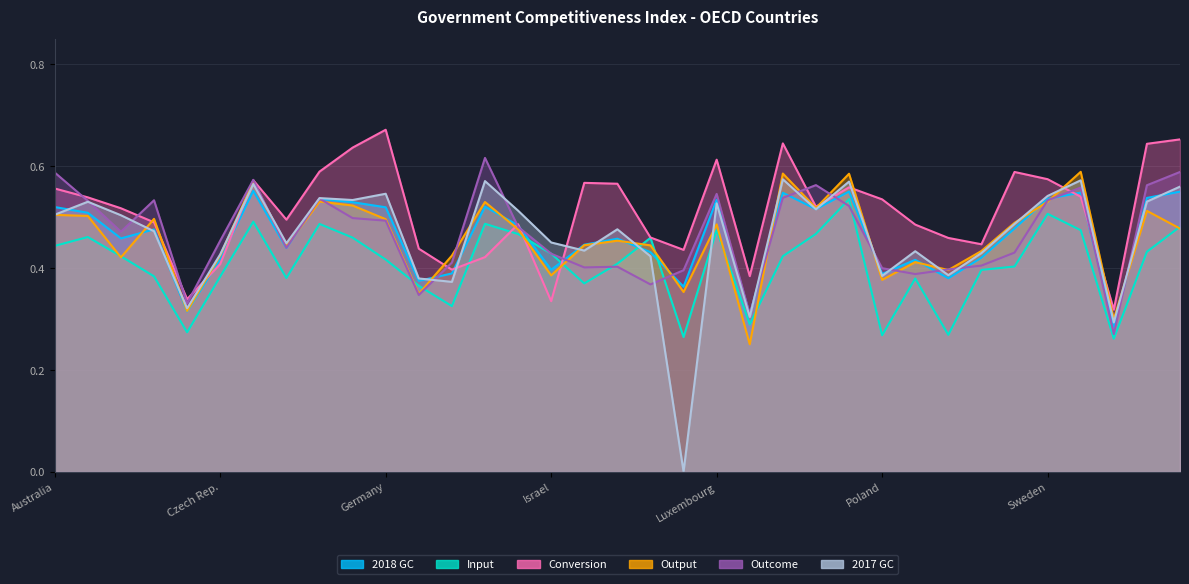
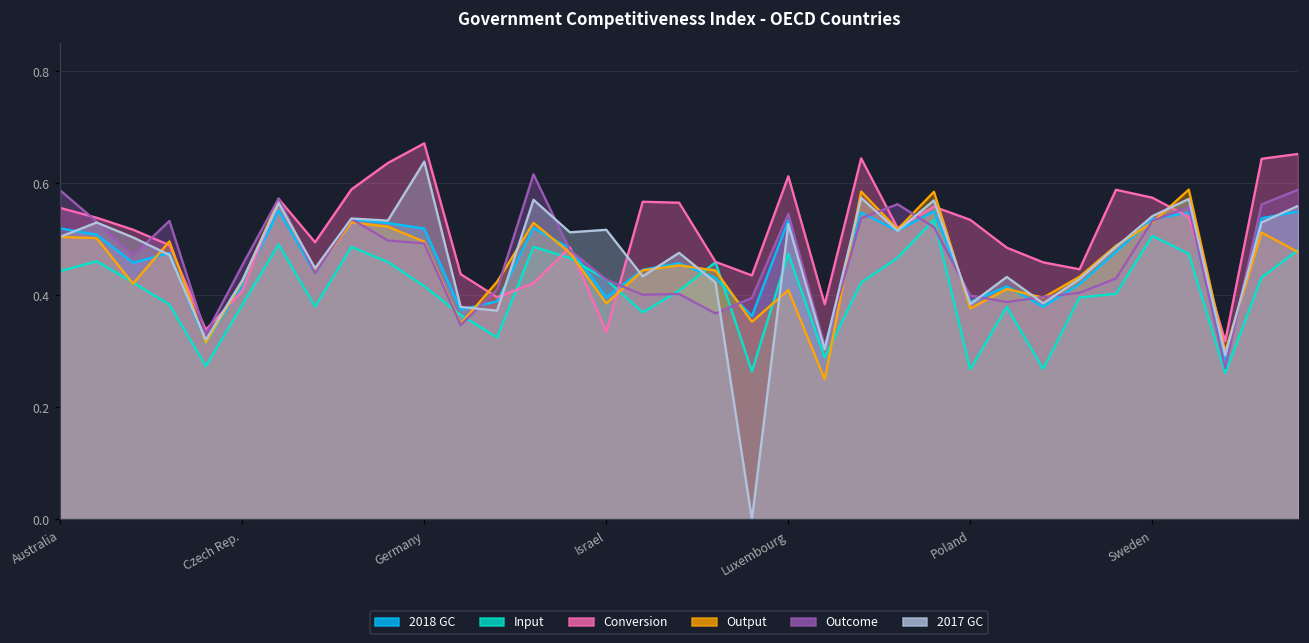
2017 GC, Germany: 0.55 -> 0.64
2017 GC, Israel: 0.45 -> 0.52
Output, Luxembourg: 0.49 -> 0.41
